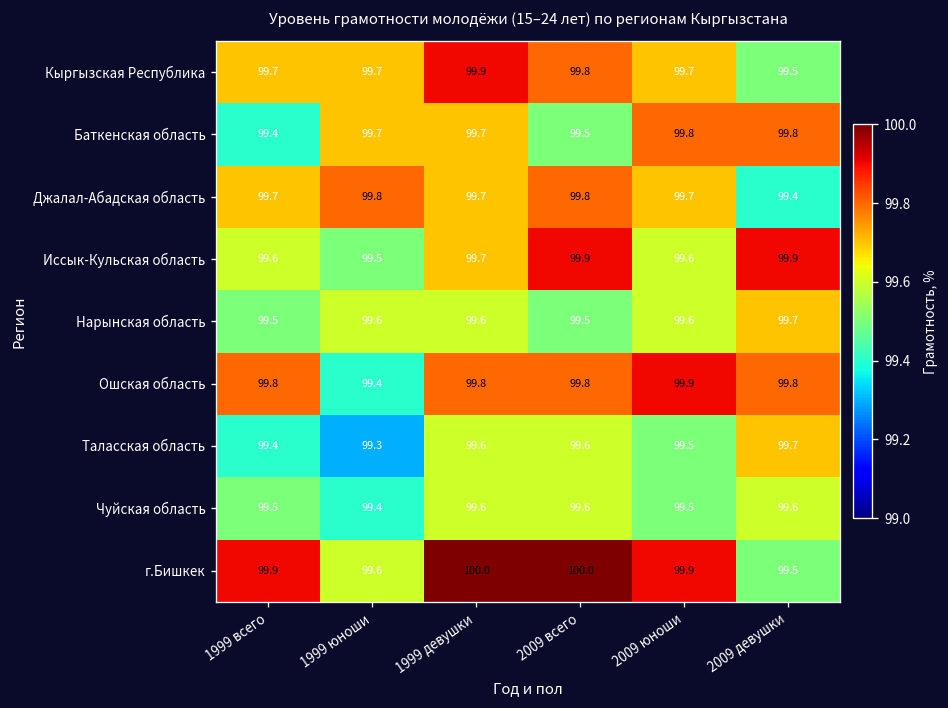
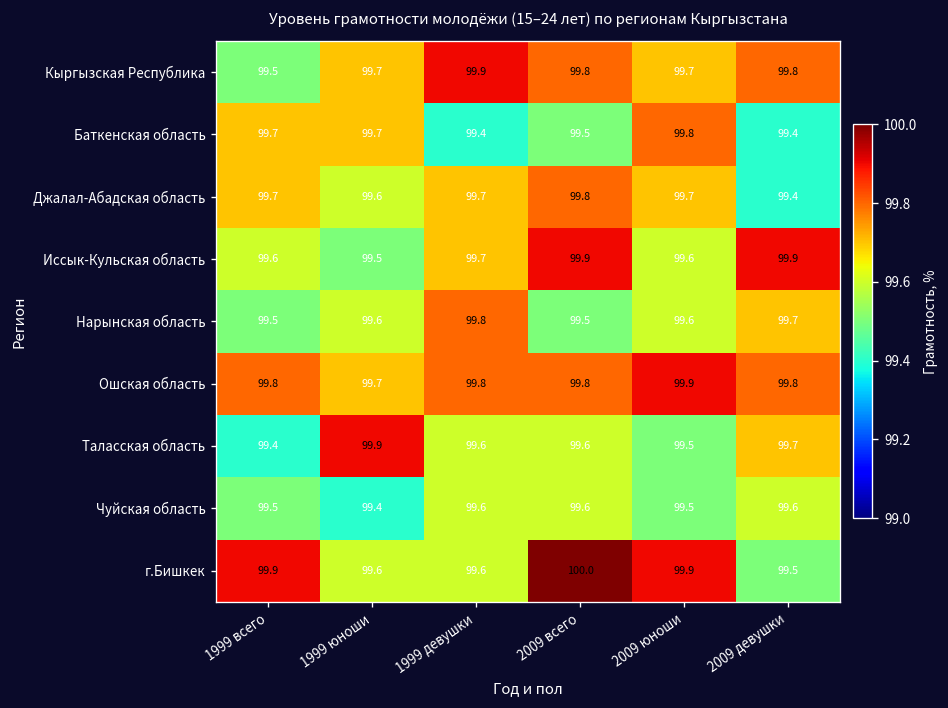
Кыргызская Республика, 1999 всего: 99.7 -> 99.5
Кыргызская Республика, 2009 девушки: 99.5 -> 99.8
Баткенская область, 1999 всего: 99.4 -> 99.7
Баткенская область, 1999 девушки: 99.7 -> 99.4
Баткенская область, 2009 девушки: 99.8 -> 99.4
Джалал-Абадская область, 1999 юноши: 99.8 -> 99.6
Нарынская область, 1999 девушки: 99.6 -> 99.8
Ошская область, 1999 юноши: 99.4 -> 99.7
Таласская область, 1999 юноши: 99.3 -> 99.9
г.Бишкек, 1999 девушки: 100.0 -> 99.6
